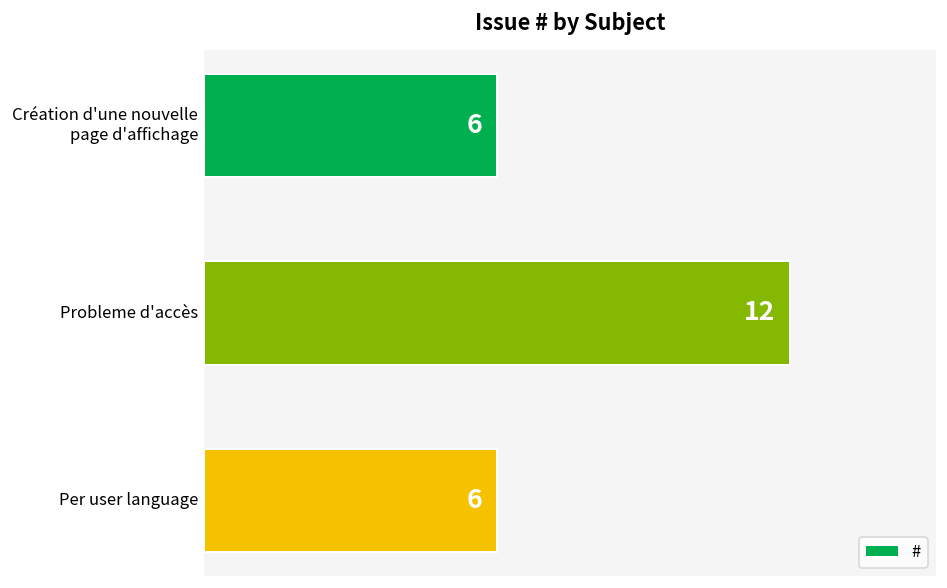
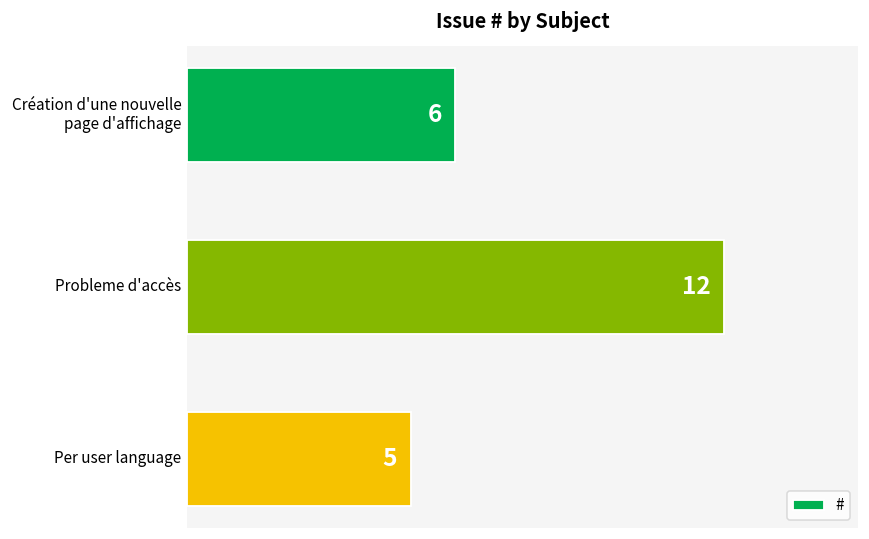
Per user language: 6 -> 5
